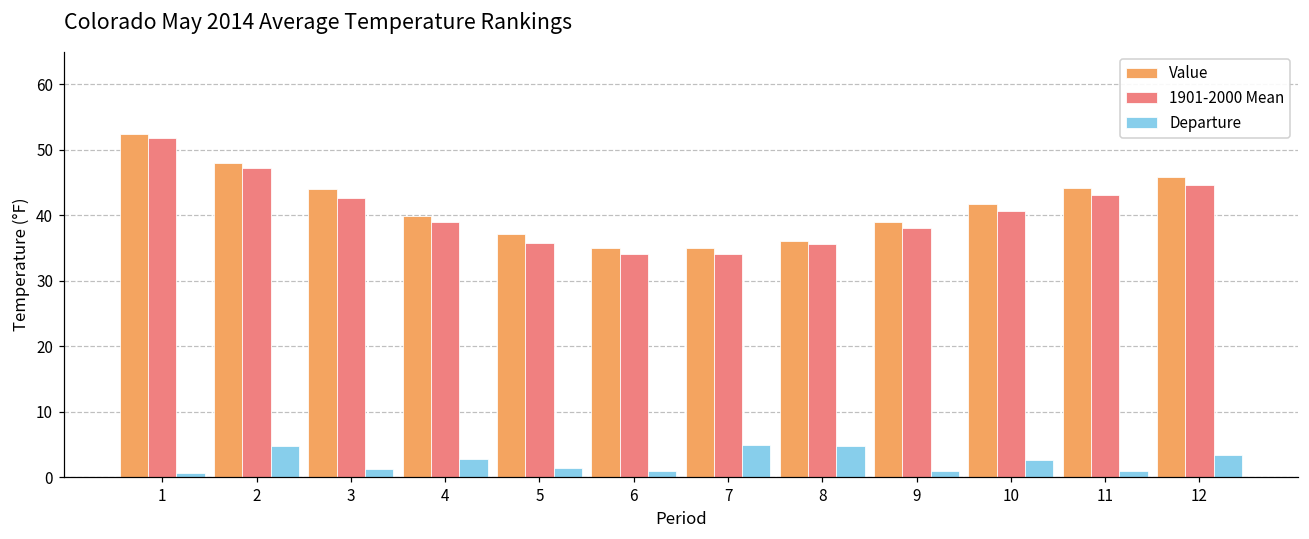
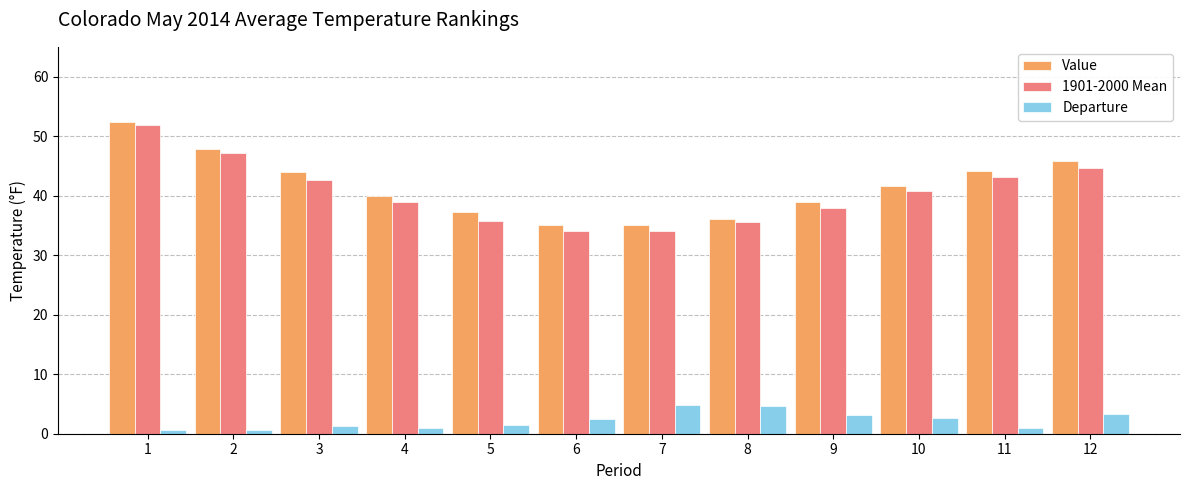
Departure, 2: 5 -> 1
Departure, 4: 3 -> 1
Departure, 6: 1 -> 2
Departure, 9: 1 -> 3
